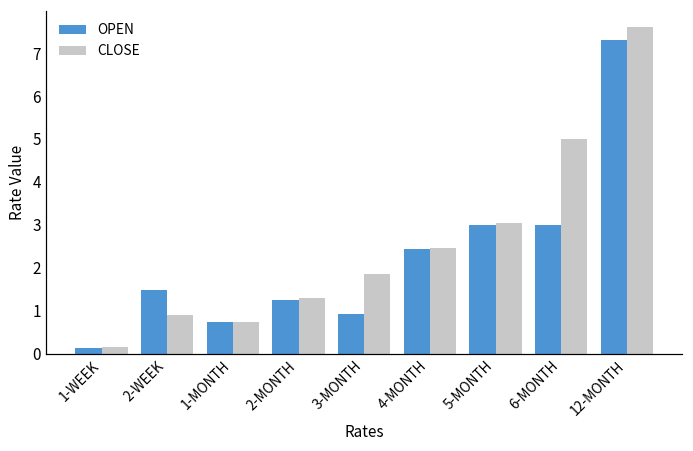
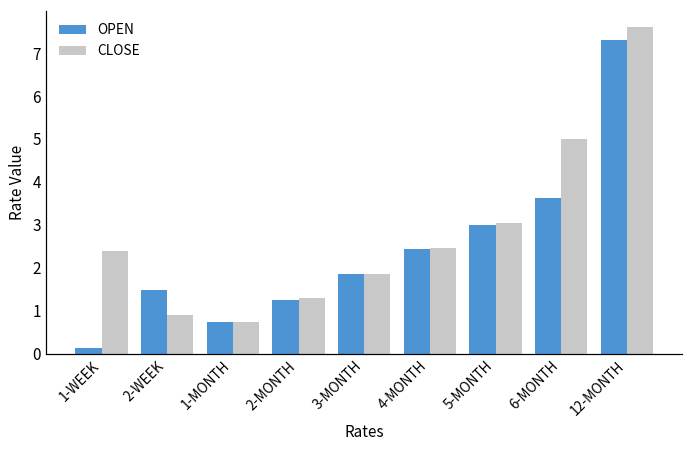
CLOSE, 1-WEEK: 0.2 -> 2.4
OPEN, 3-MONTH: 0.9 -> 1.9
OPEN, 6-MONTH: 3.0 -> 3.6
